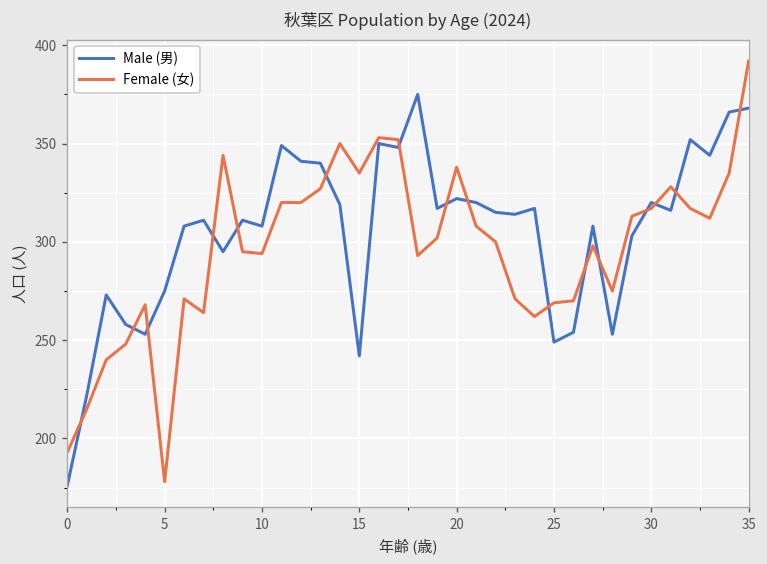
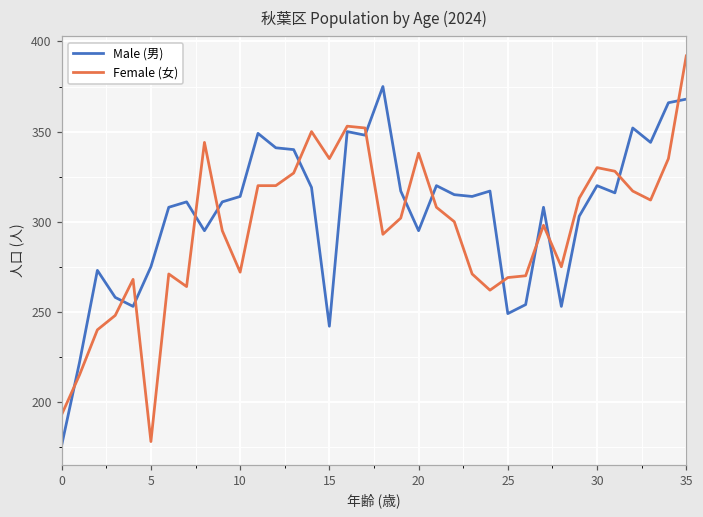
Male (男), 10: 308 -> 314
Female (女), 10: 294 -> 272
Male (男), 20: 322 -> 295
Female (女), 30: 317 -> 330
